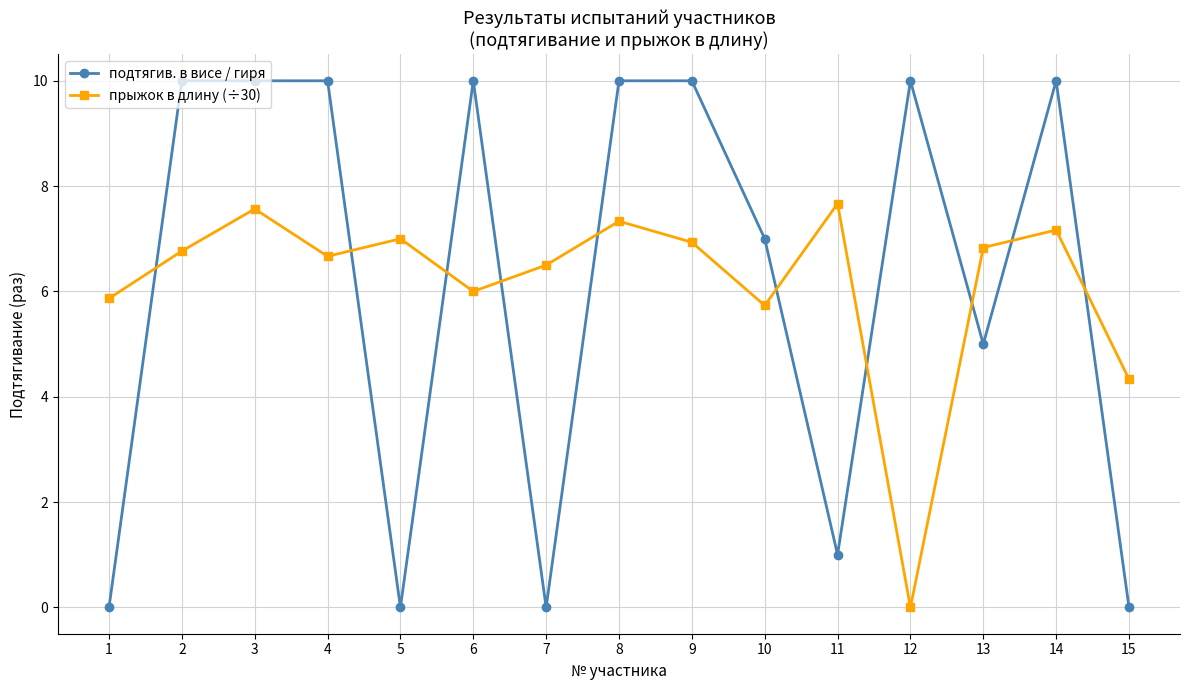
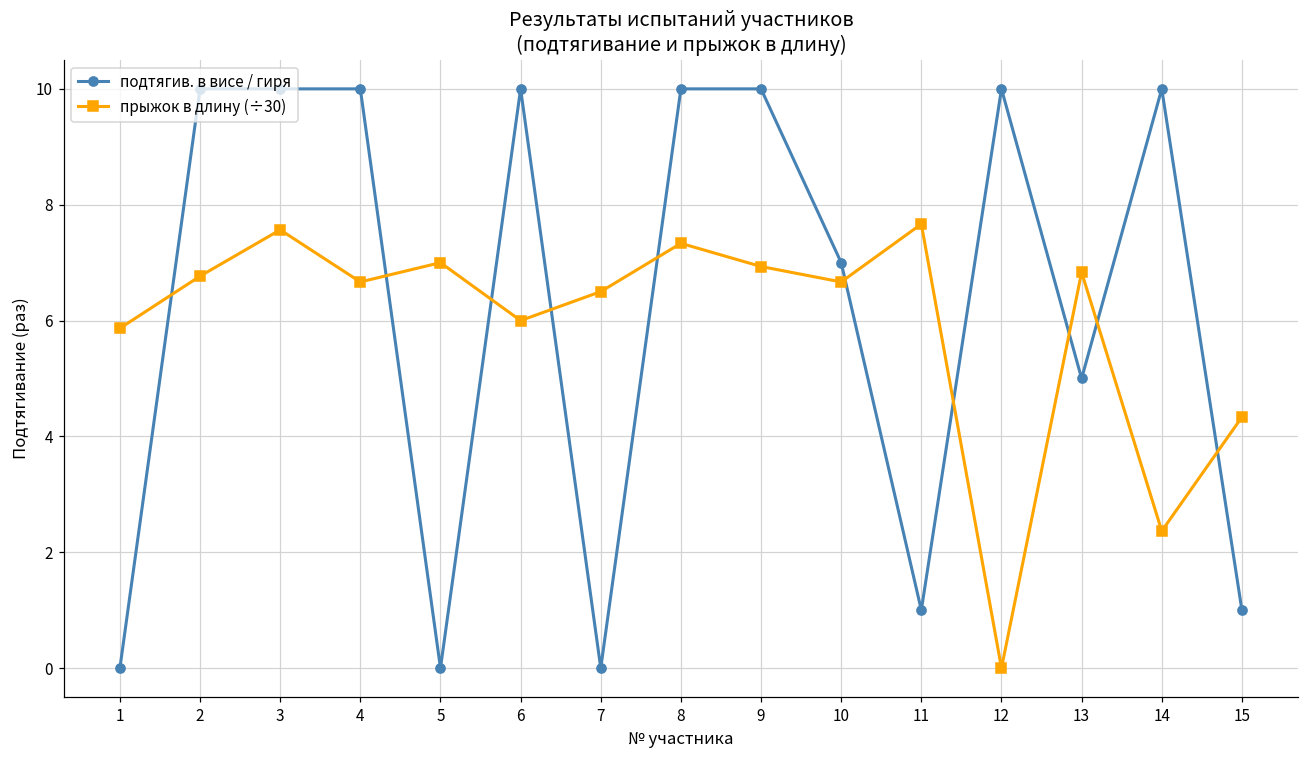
прыжок в длину (÷30), 10: 5.7 -> 6.7
прыжок в длину (÷30), 14: 7.2 -> 2.4
подтягив. в висе / гиря, 15: 0 -> 1
